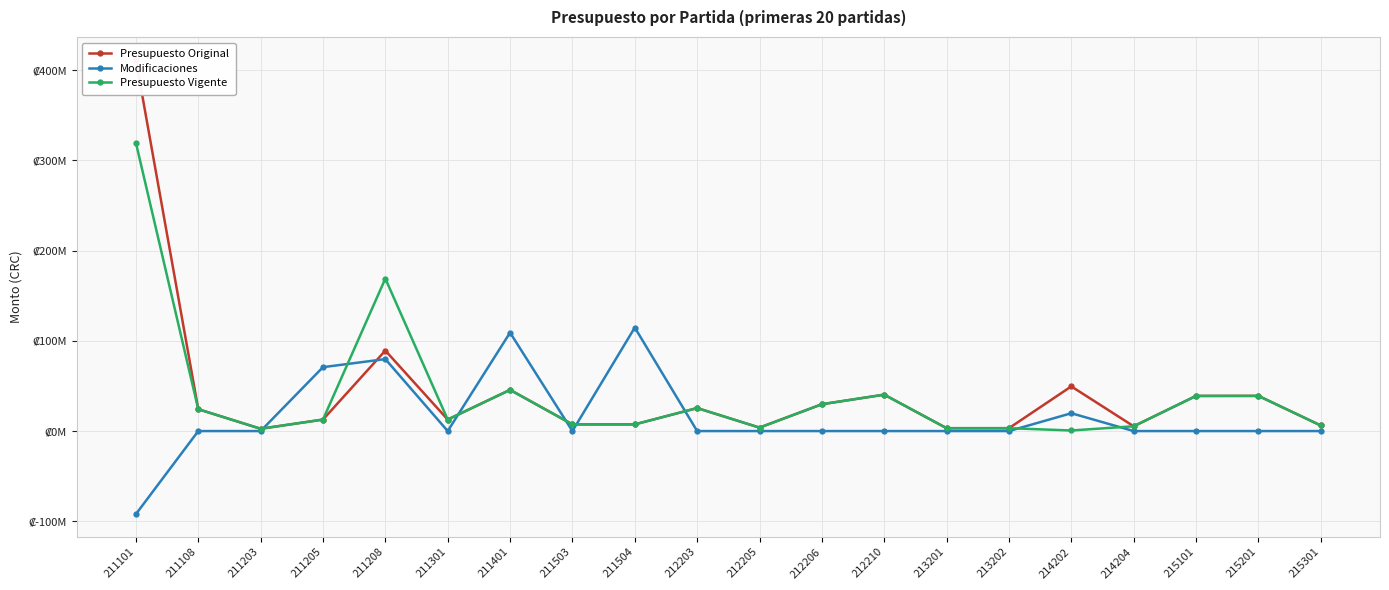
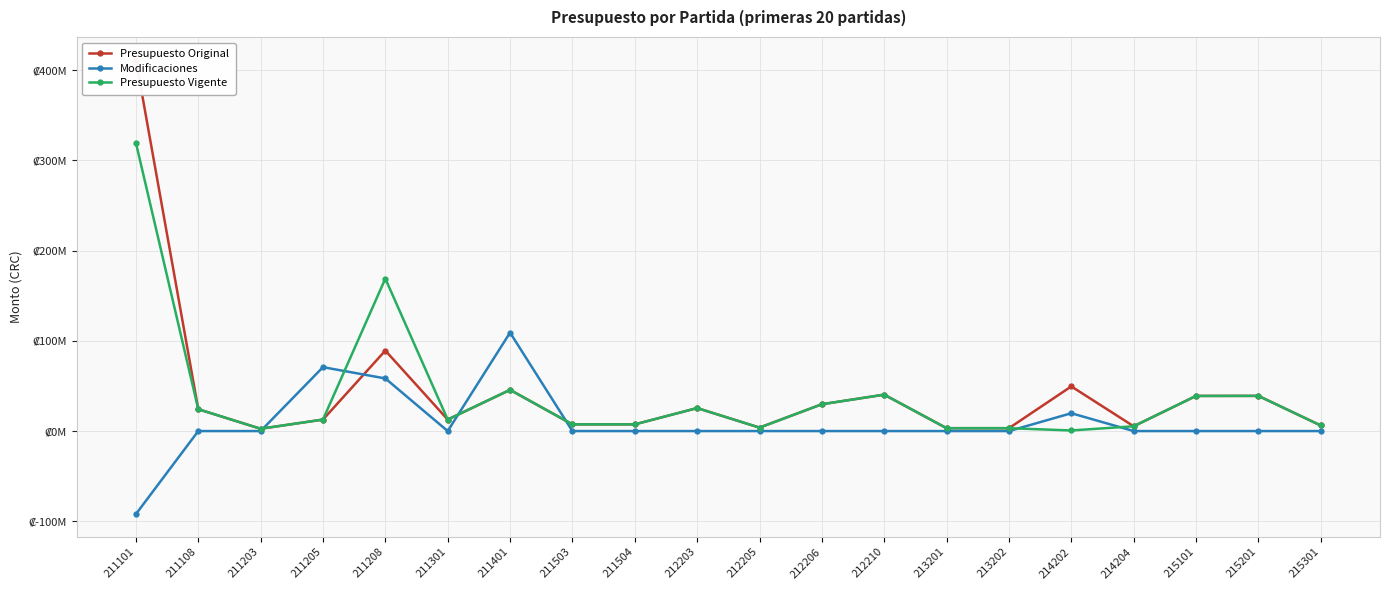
Modificaciones, 211208: ₡80000000 -> ₡60000000
Modificaciones, 211504: ₡110000000 -> ₡0
